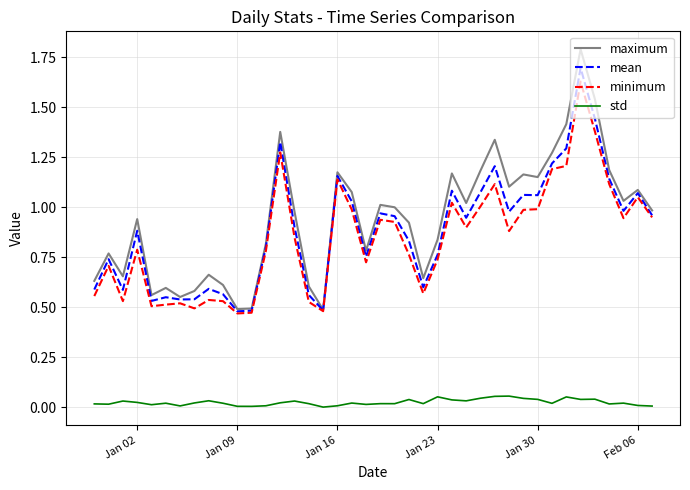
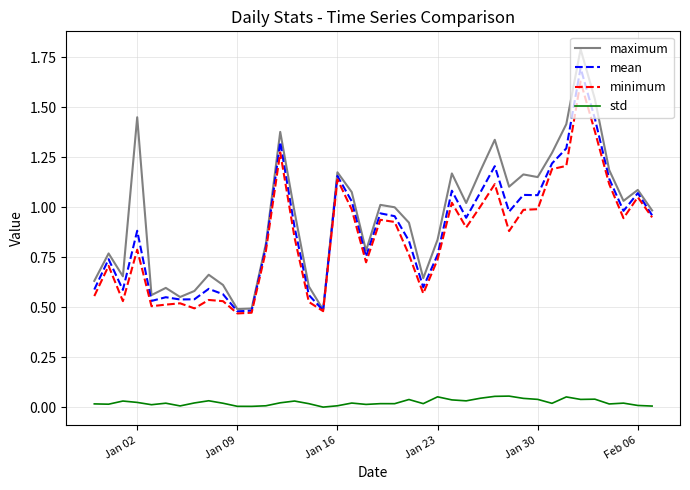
maximum, Jan 02: 0.94 -> 1.45
